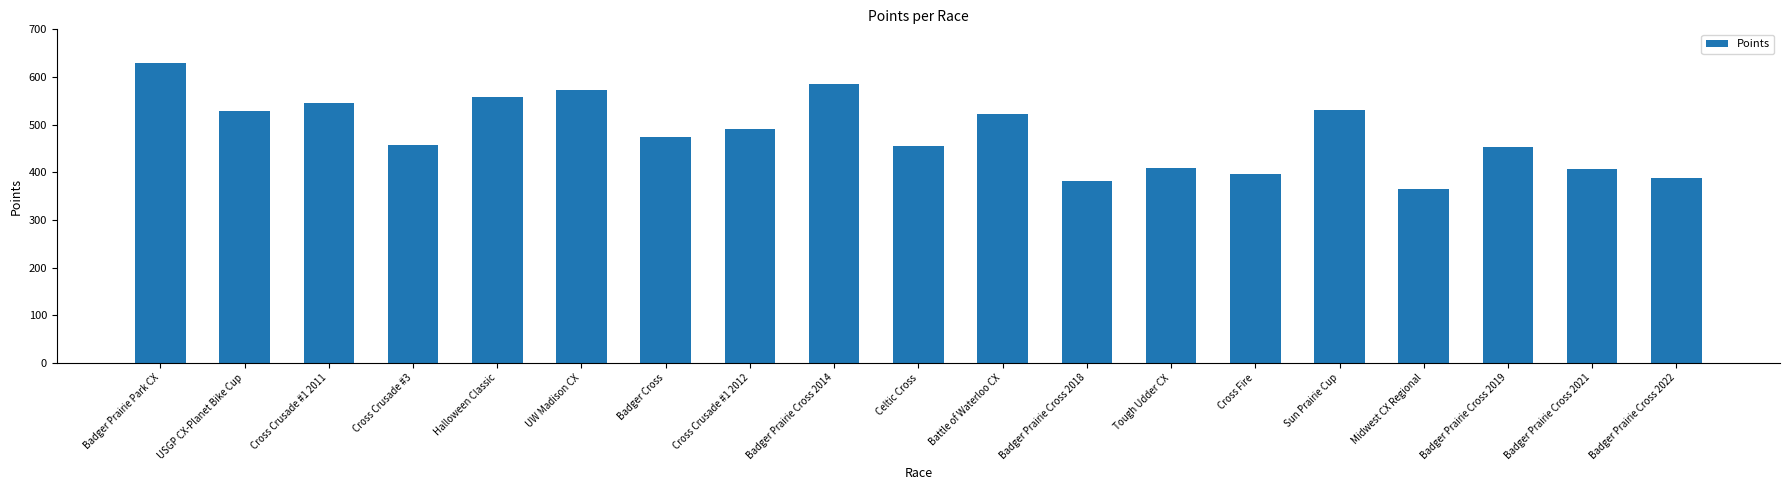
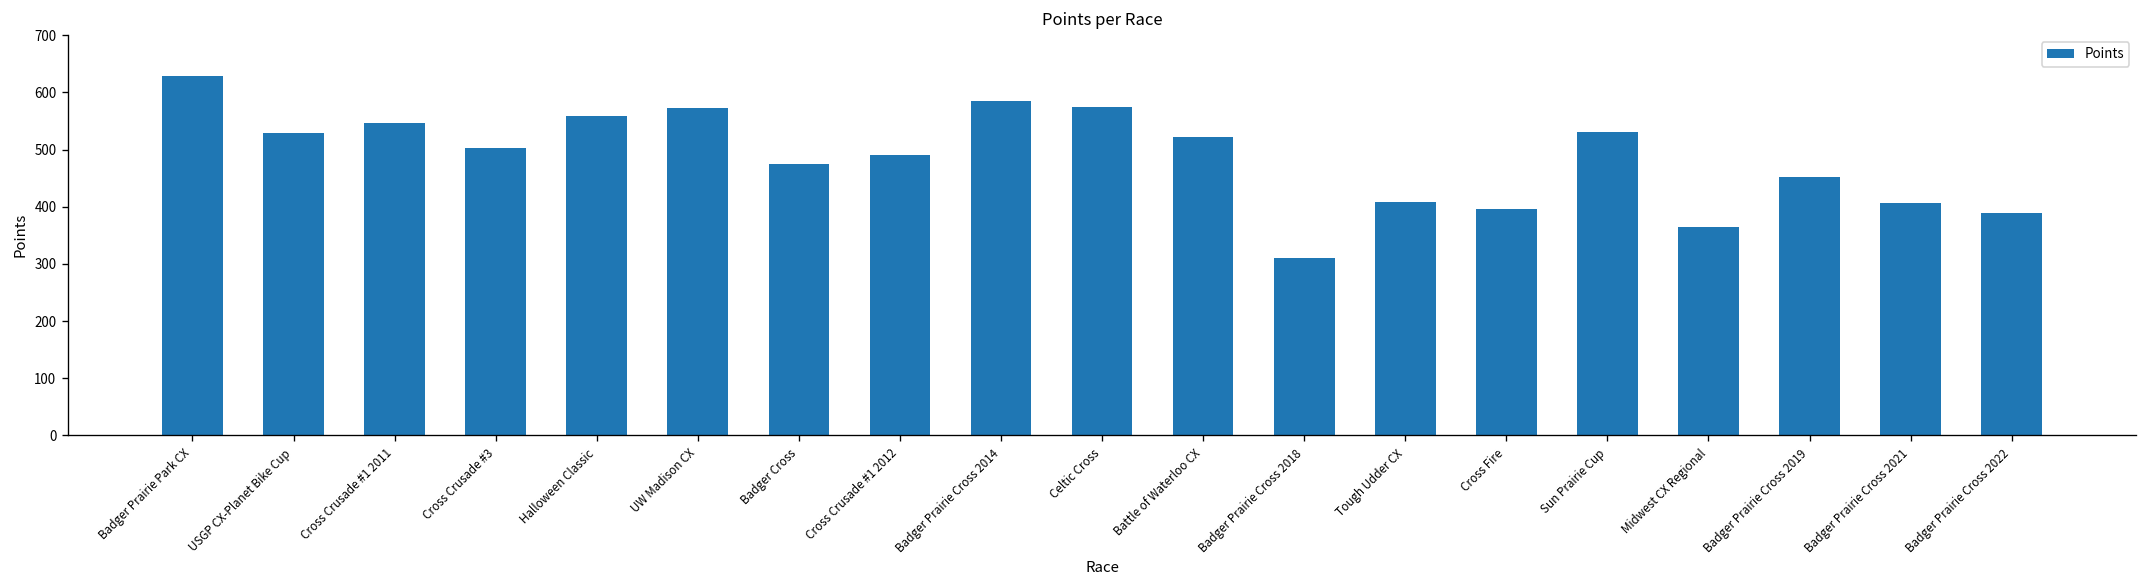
Cross Crusade #3: 460 -> 500
Celtic Cross: 460 -> 570
Badger Prairie Cross 2018: 380 -> 310
